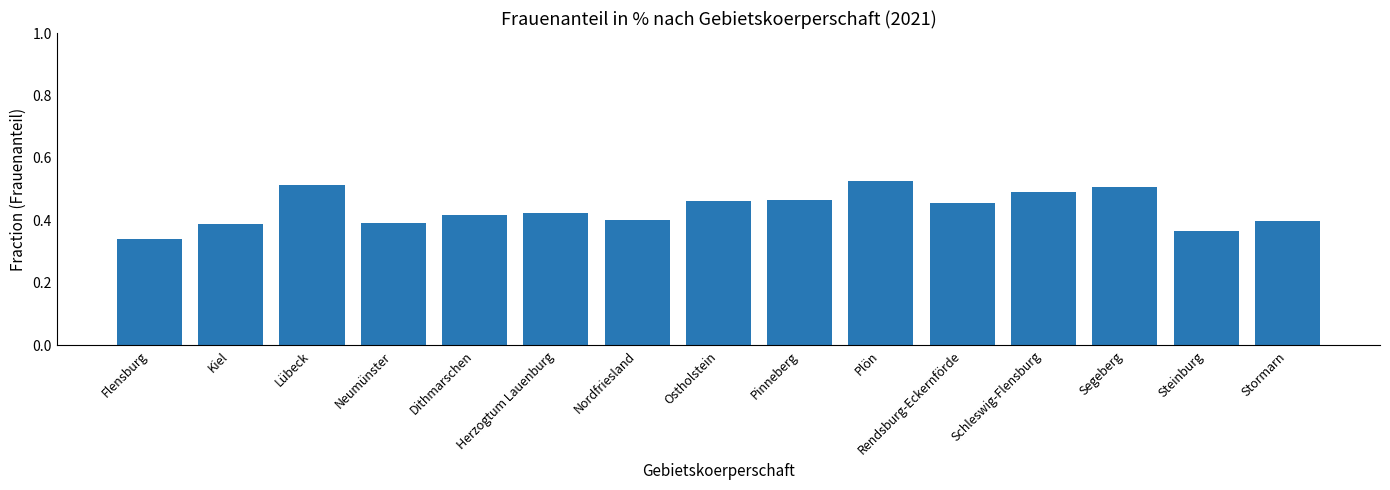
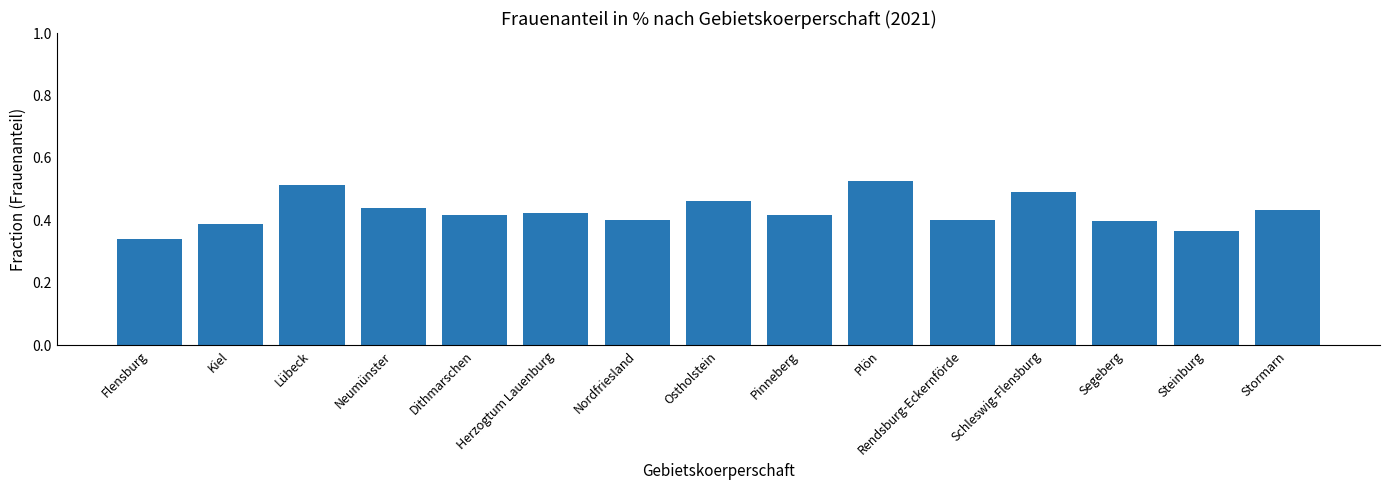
Neumünster: 0.39 -> 0.44
Pinneberg: 0.46 -> 0.42
Rendsburg-Eckernförde: 0.46 -> 0.40
Segeberg: 0.51 -> 0.40
Stormarn: 0.40 -> 0.43
